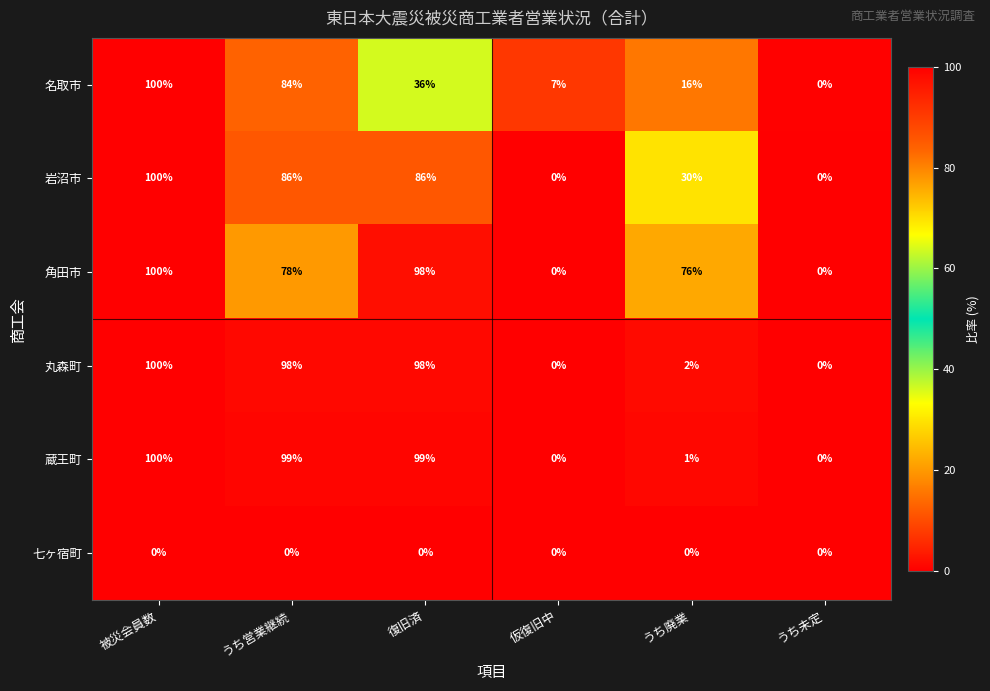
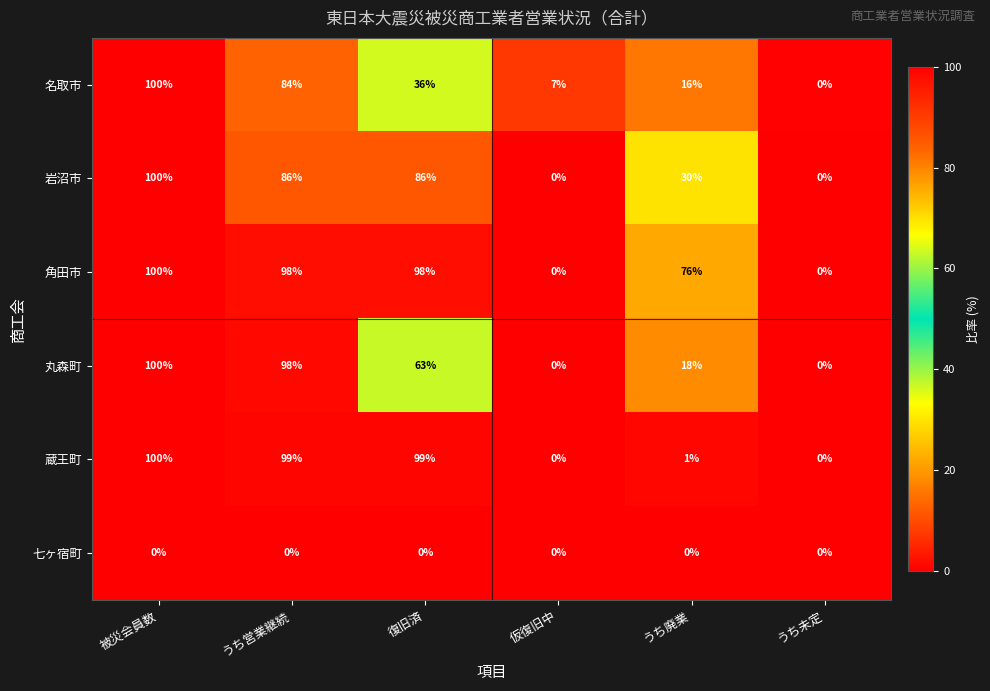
角田市, うち営業継続: 78% -> 98%
丸森町, 復旧済: 98% -> 63%
丸森町, うち廃業: 2% -> 18%
